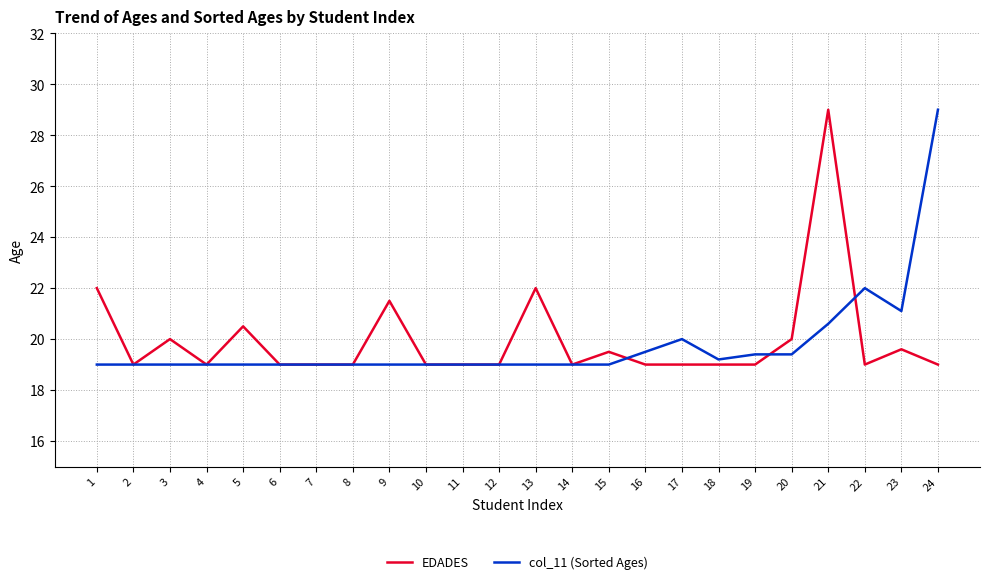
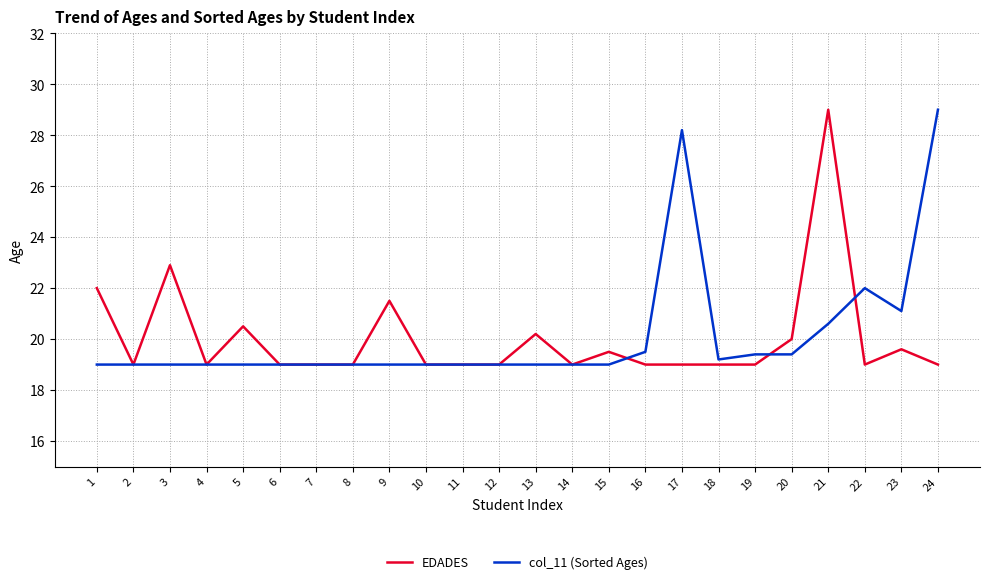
EDADES, 3: 20.0 -> 22.9
EDADES, 13: 22.0 -> 20.2
col_11 (Sorted Ages), 17: 20.0 -> 28.2
